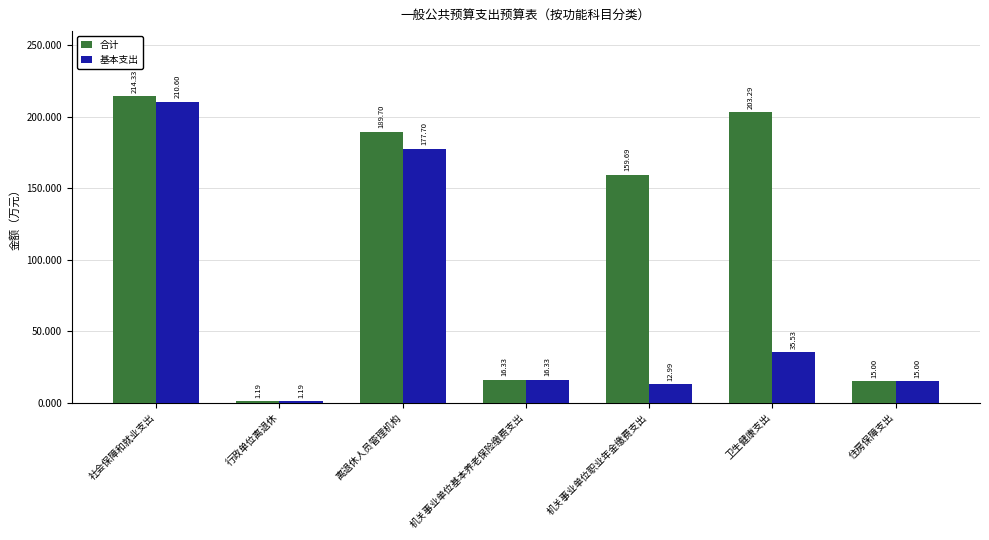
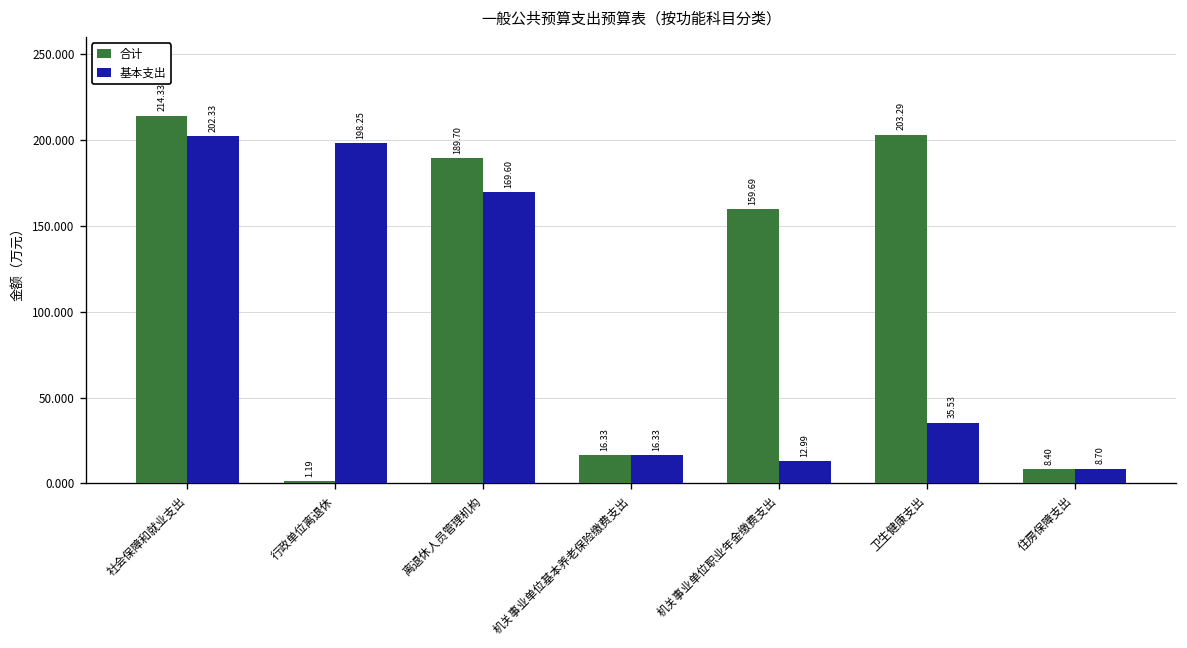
基本支出, 社会保障和就业支出: 210.60 -> 202.33
基本支出, 行政单位离退休: 1.19 -> 198.25
基本支出, 离退休人员管理机构: 177.70 -> 169.60
合计, 住房保障支出: 15.00 -> 8.40
基本支出, 住房保障支出: 15.00 -> 8.70
